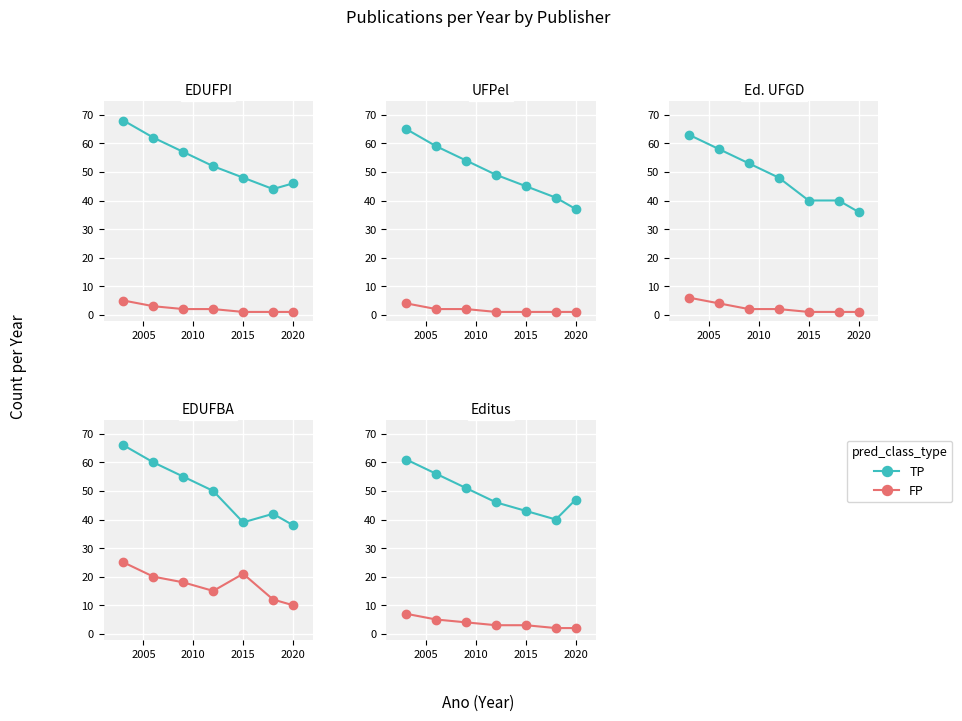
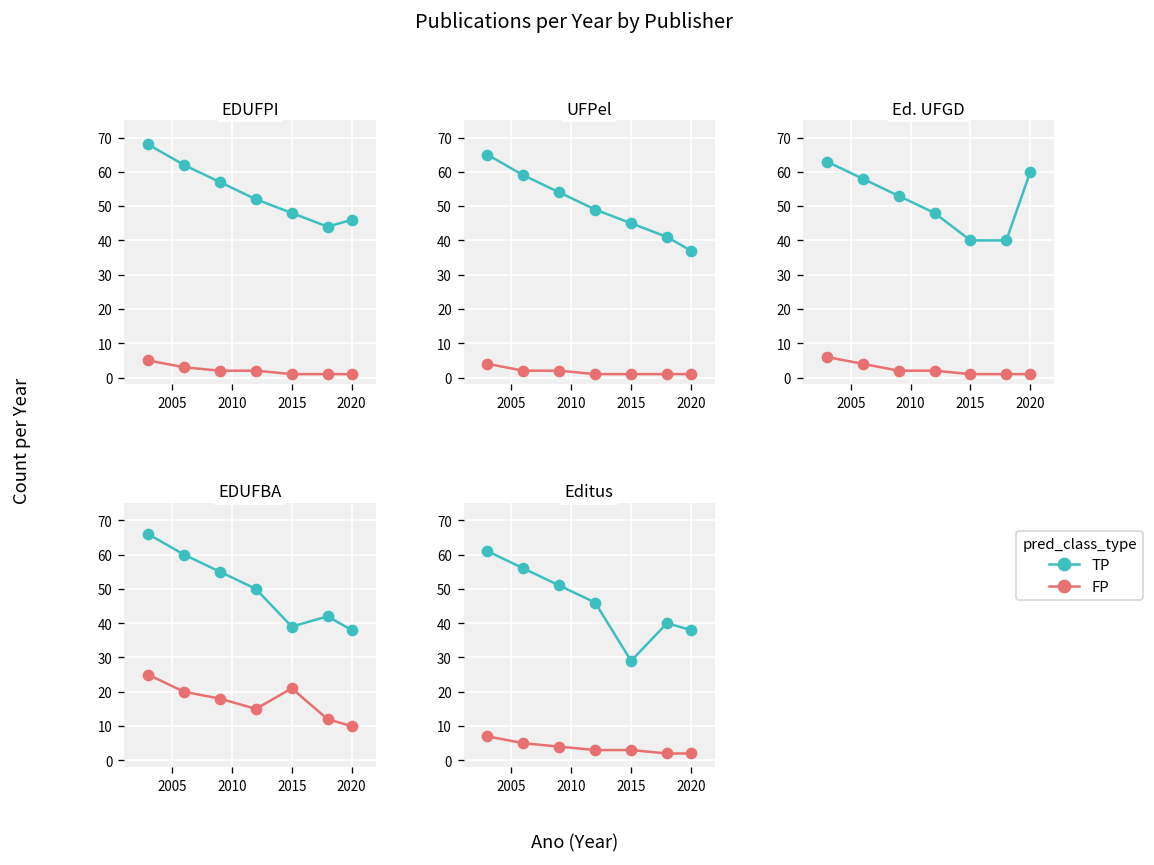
Ed. UFGD, TP, 2020: 36 -> 60
Editus, TP, 2015: 43 -> 29
Editus, TP, 2020: 47 -> 38
